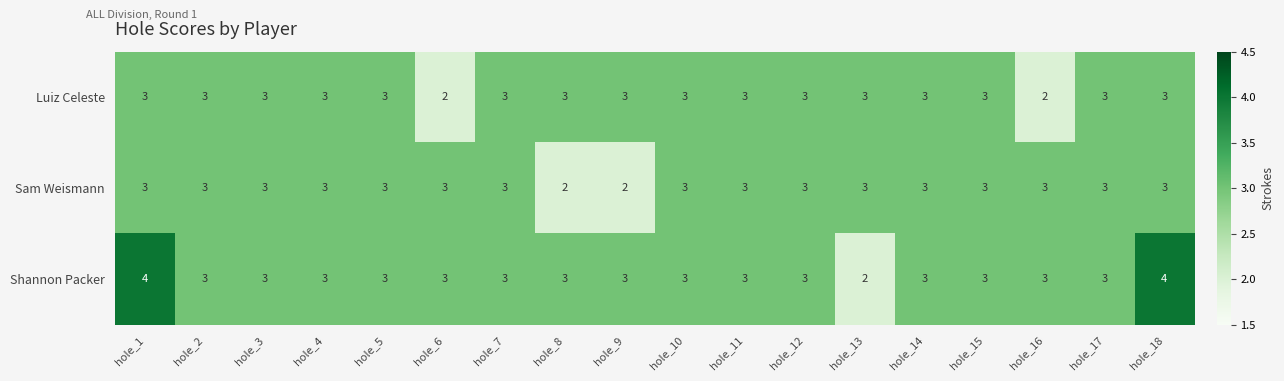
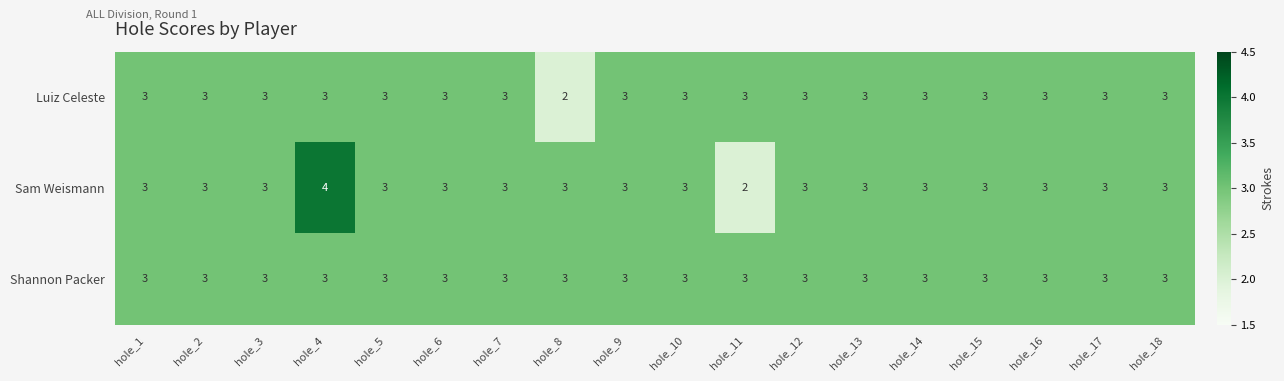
Luiz Celeste, hole_6: 2 -> 3
Luiz Celeste, hole_8: 3 -> 2
Luiz Celeste, hole_16: 2 -> 3
Sam Weismann, hole_4: 3 -> 4
Sam Weismann, hole_8: 2 -> 3
Sam Weismann, hole_9: 2 -> 3
Sam Weismann, hole_11: 3 -> 2
Shannon Packer, hole_1: 4 -> 3
Shannon Packer, hole_13: 2 -> 3
Shannon Packer, hole_18: 4 -> 3
